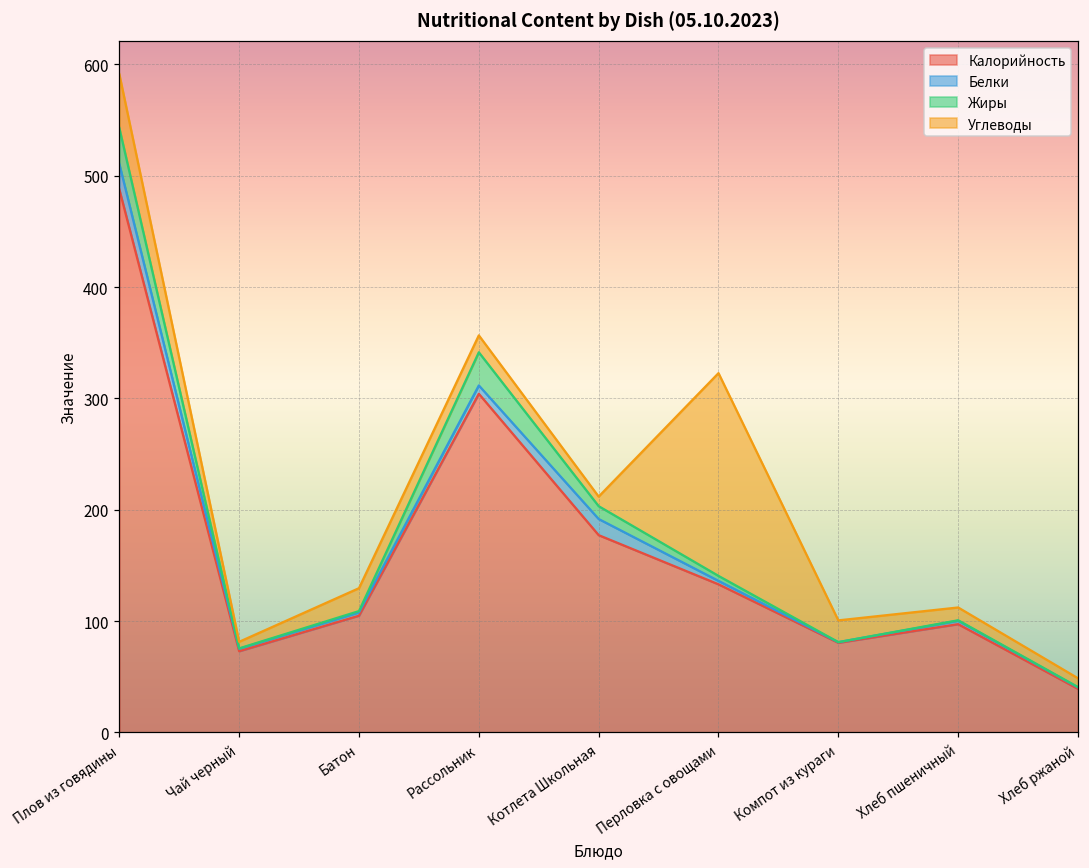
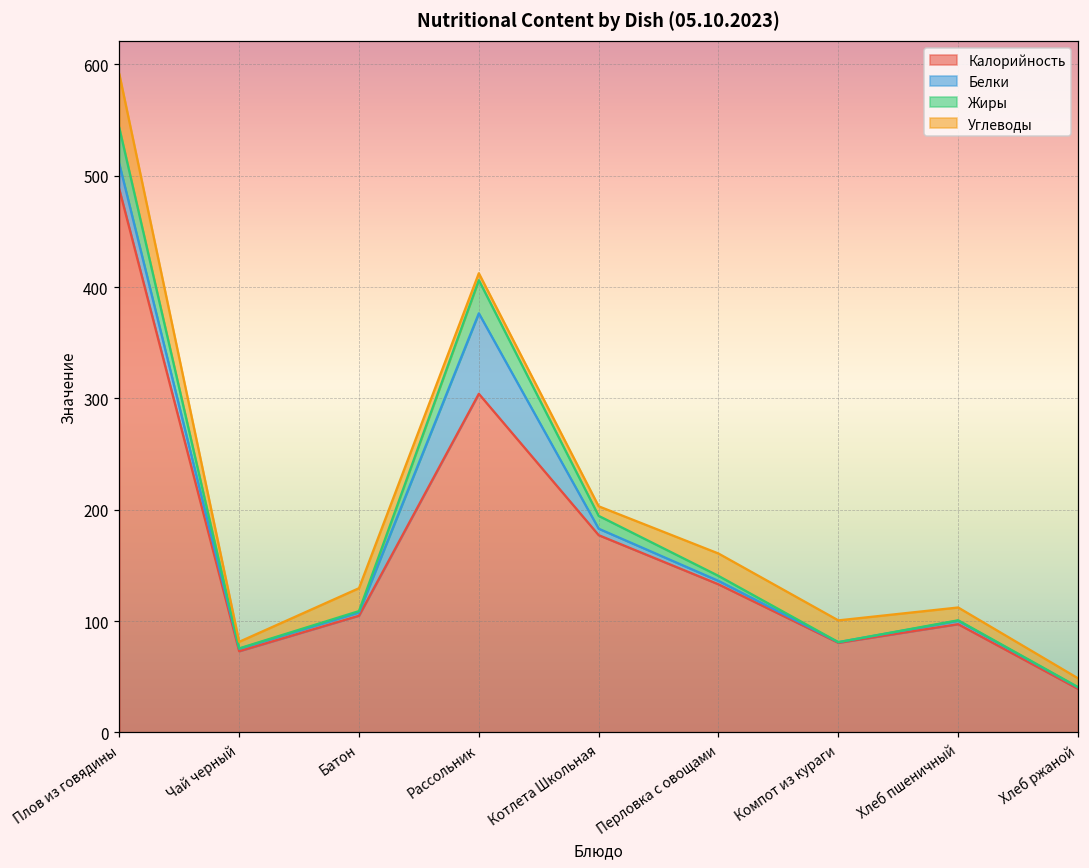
Белки, Рассольник: 8 -> 72
Углеводы, Рассольник: 15 -> 6
Белки, Котлета Школьная: 15 -> 6
Углеводы, Перловка с овощами: 182 -> 20
